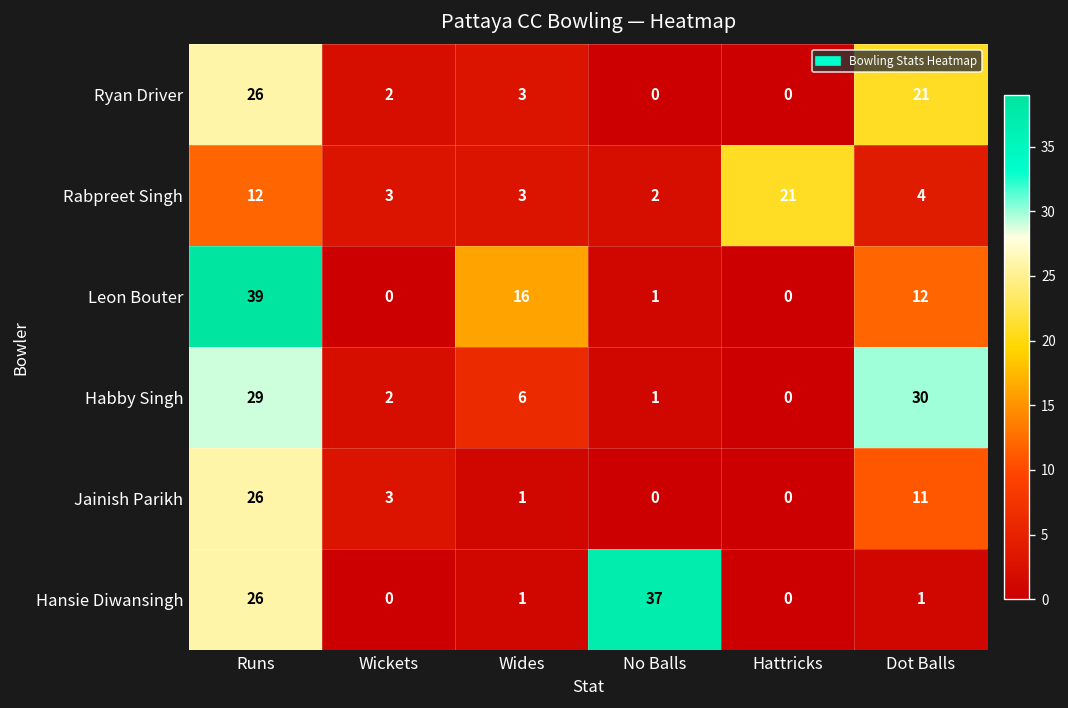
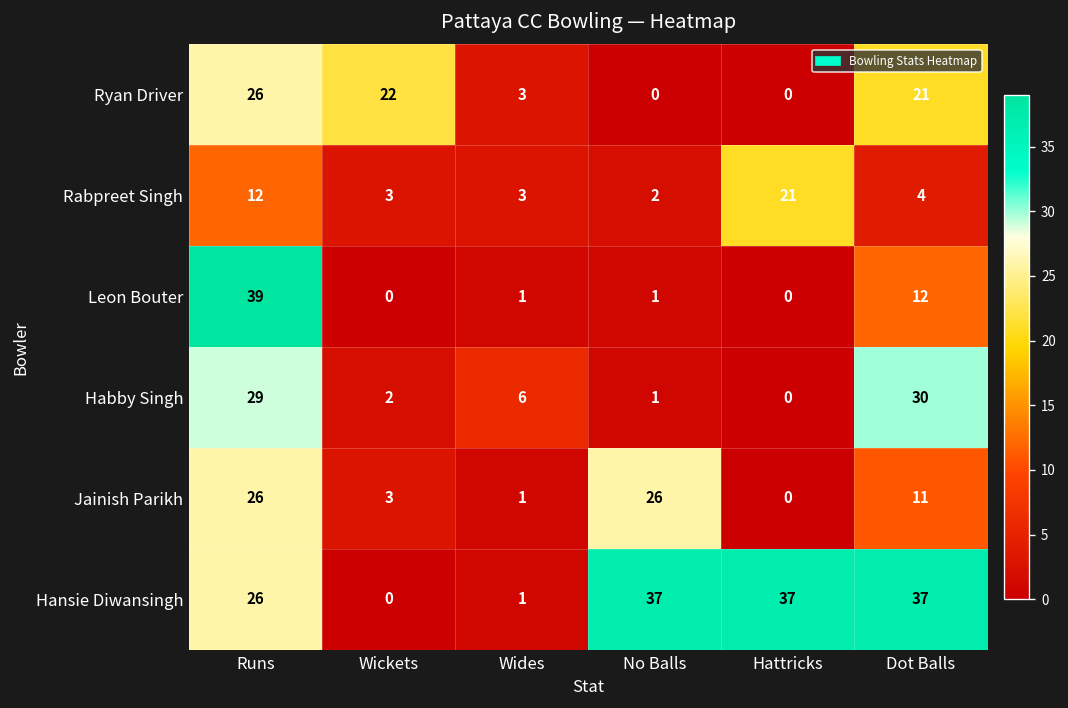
Ryan Driver, Wickets: 2 -> 22
Leon Bouter, Wides: 16 -> 1
Jainish Parikh, No Balls: 0 -> 26
Hansie Diwansingh, Hattricks: 0 -> 37
Hansie Diwansingh, Dot Balls: 1 -> 37
